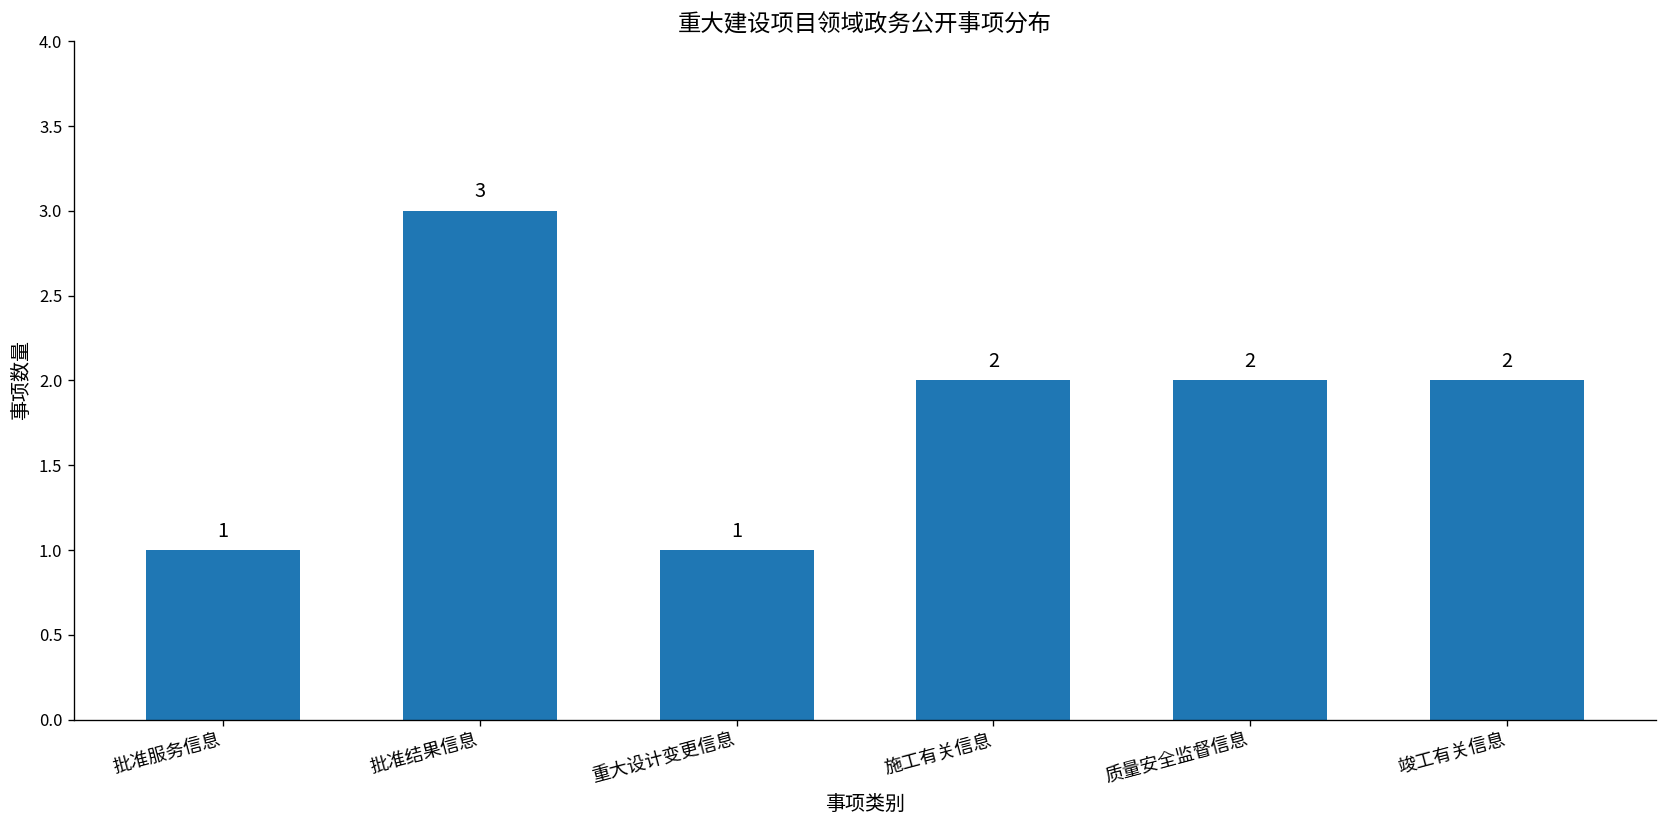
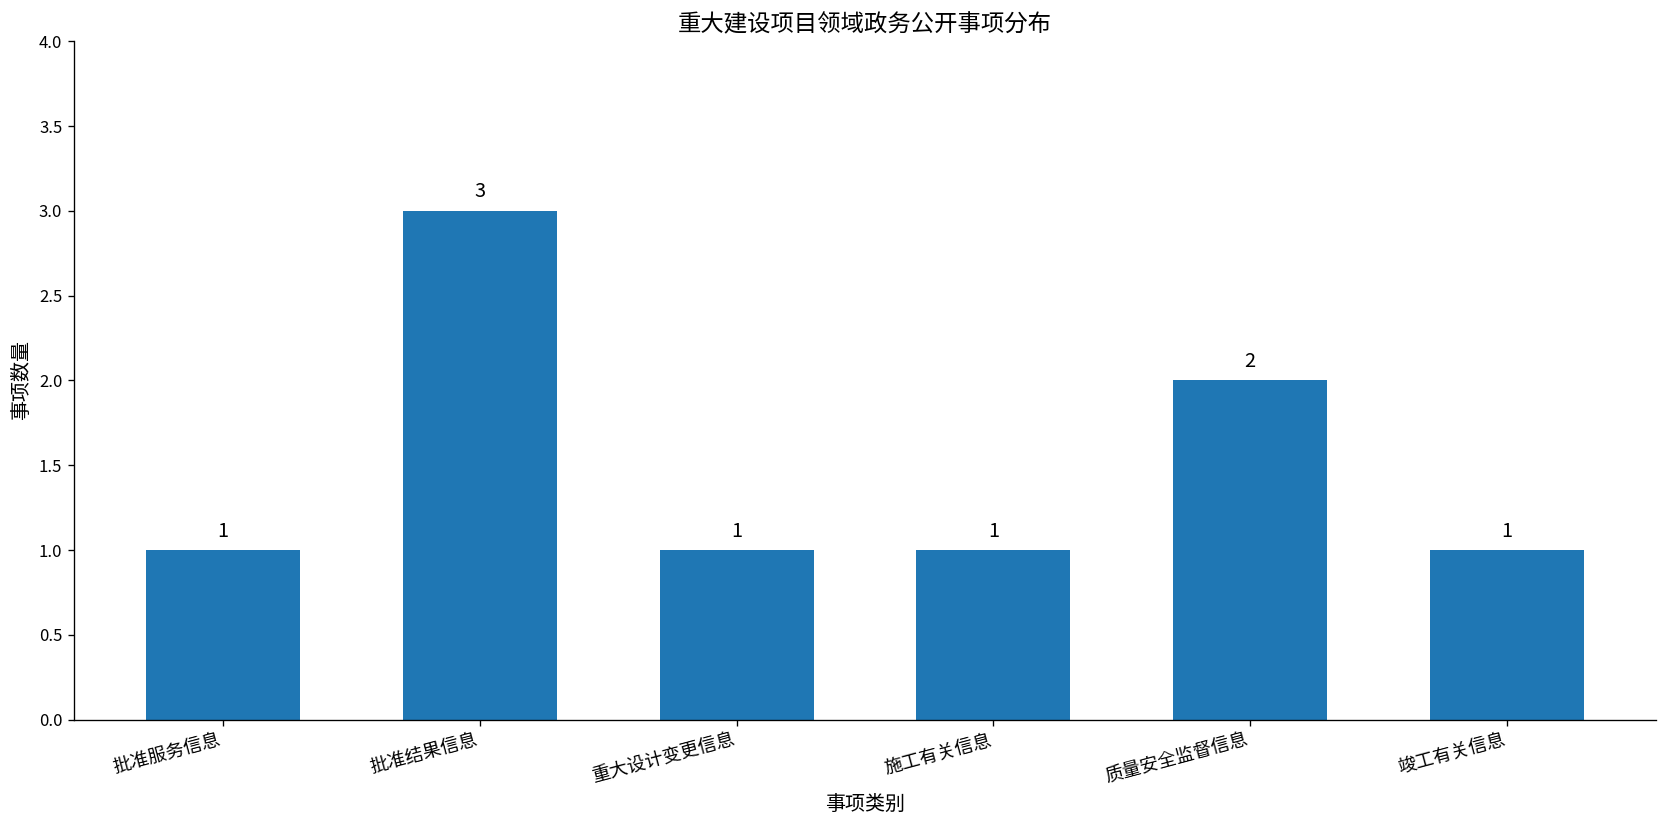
施工有关信息: 2 -> 1
竣工有关信息: 2 -> 1
